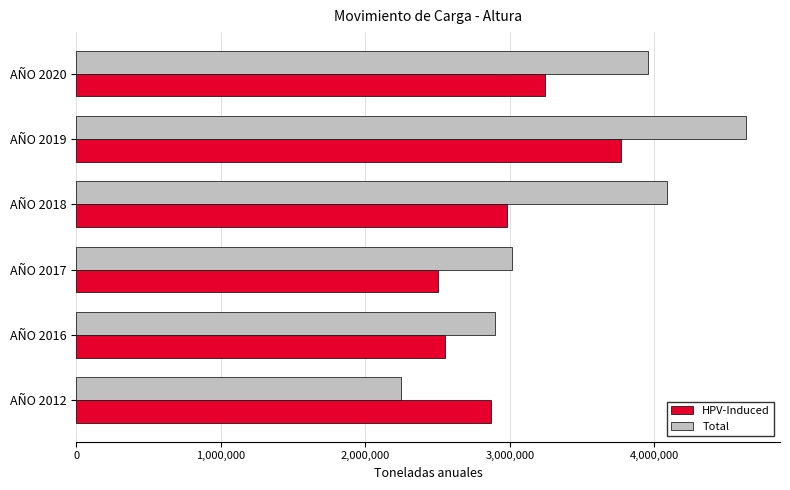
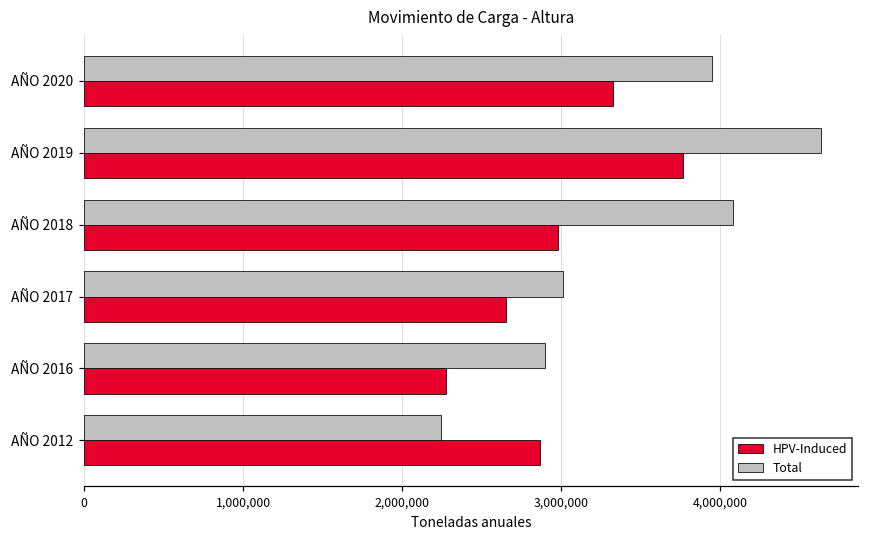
HPV-Induced, AÑO 2020: 3,250,000 -> 3,330,000
HPV-Induced, AÑO 2017: 2,500,000 -> 2,650,000
HPV-Induced, AÑO 2016: 2,550,000 -> 2,280,000
